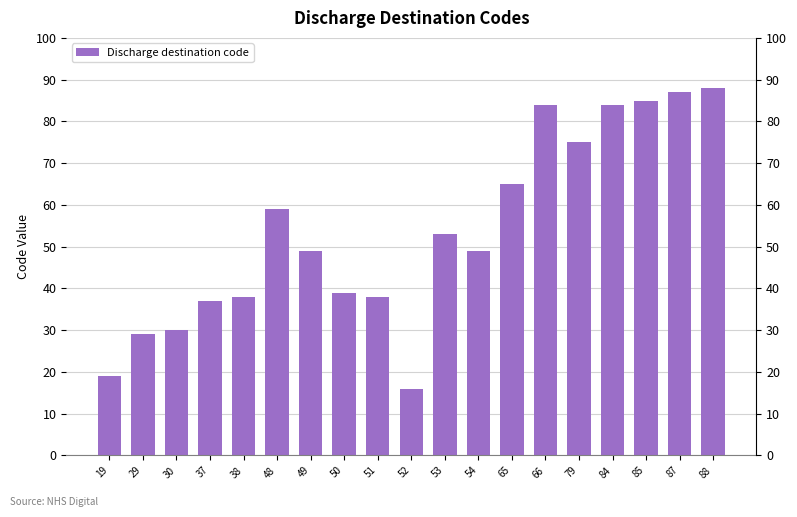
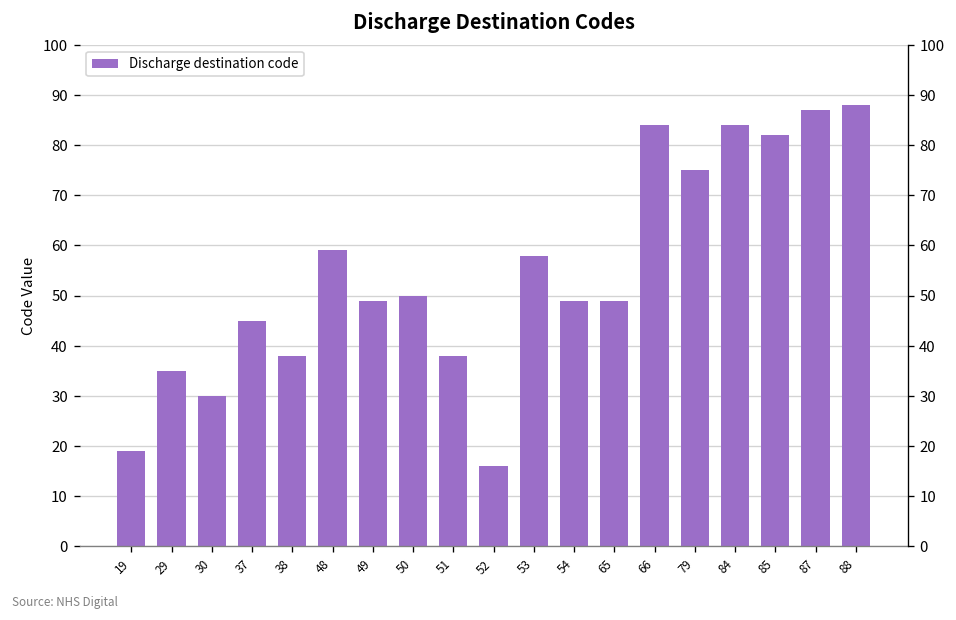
29: 29 -> 35
37: 37 -> 45
50: 39 -> 50
53: 53 -> 58
65: 65 -> 49
85: 85 -> 82
